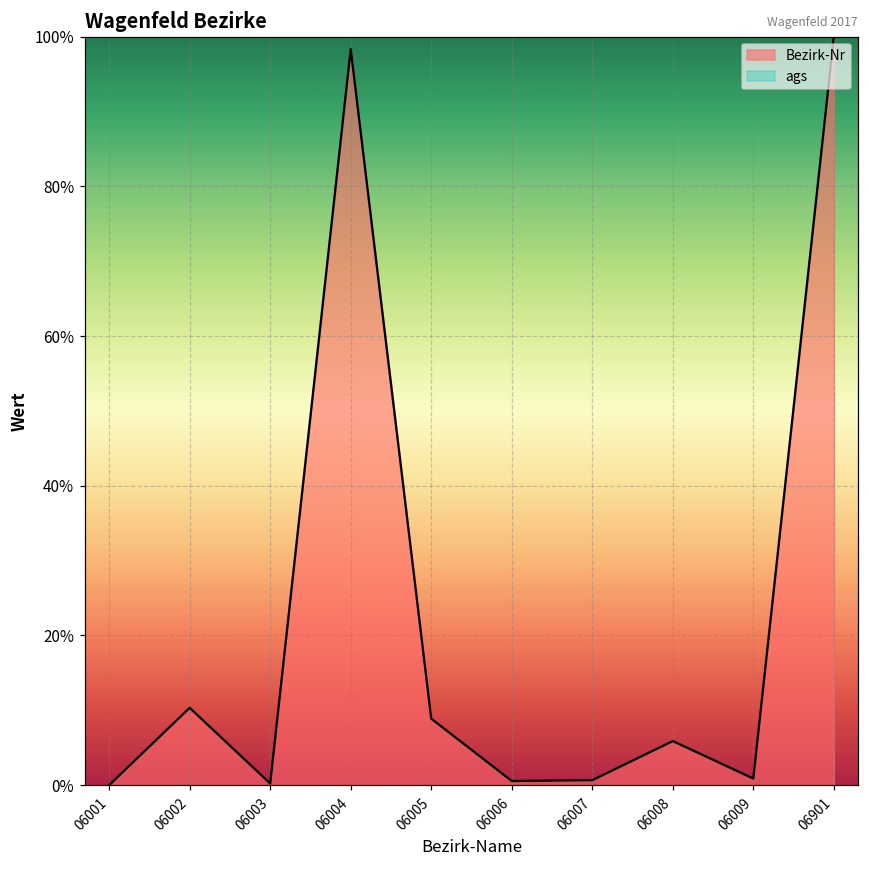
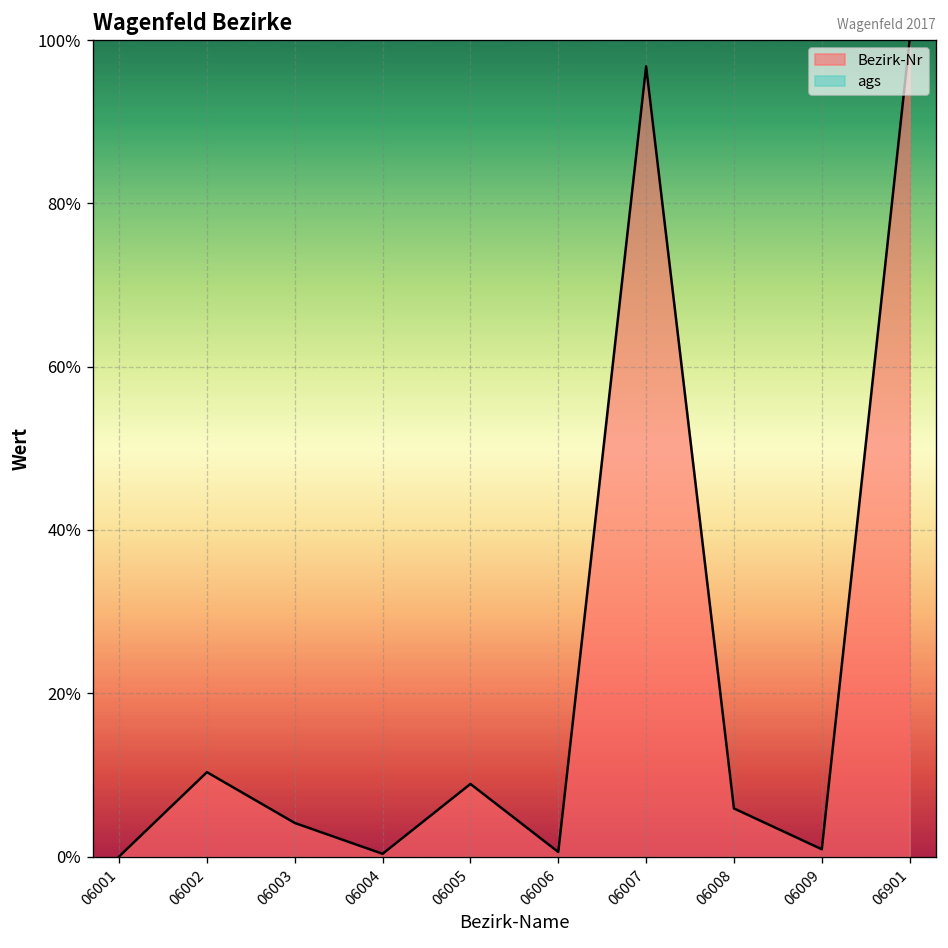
06003: 0% -> 4%
06004: 98% -> 0%
06007: 1% -> 97%
